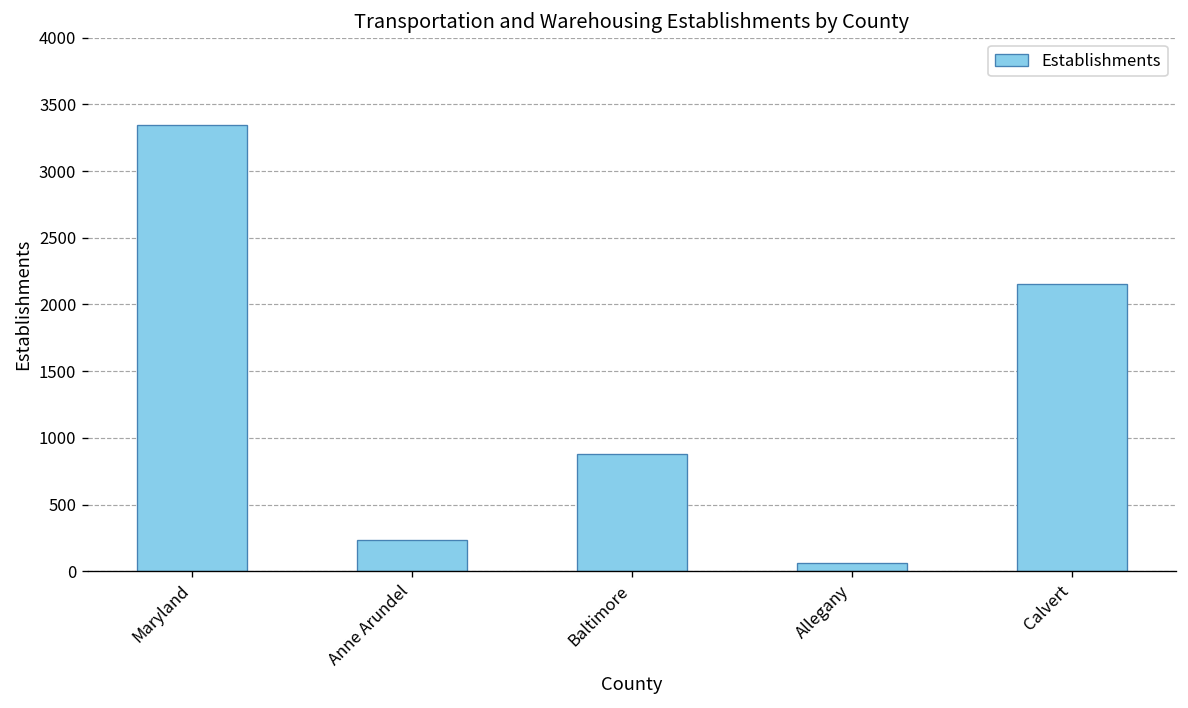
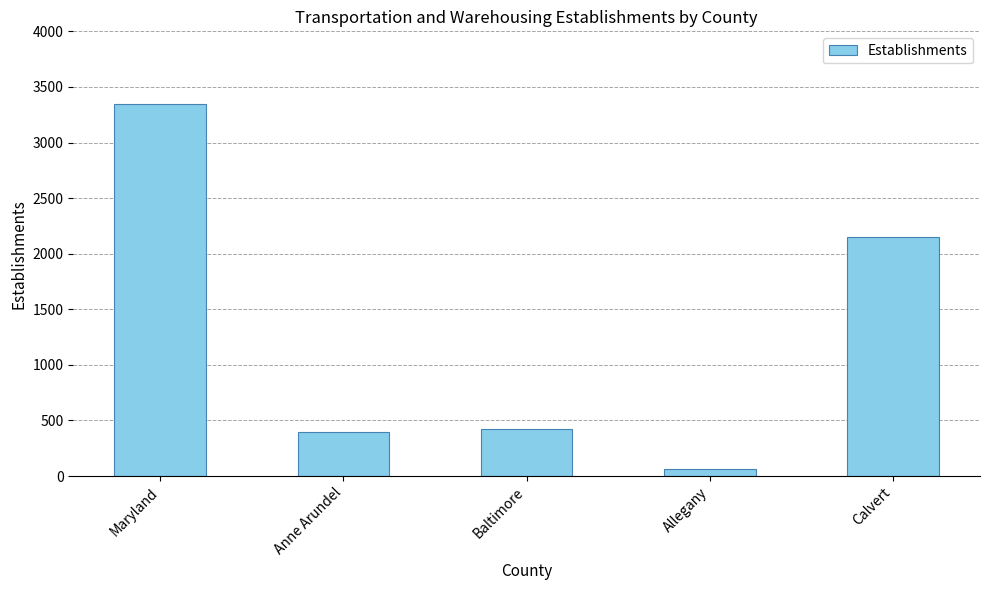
Anne Arundel: 240 -> 390
Baltimore: 880 -> 430
